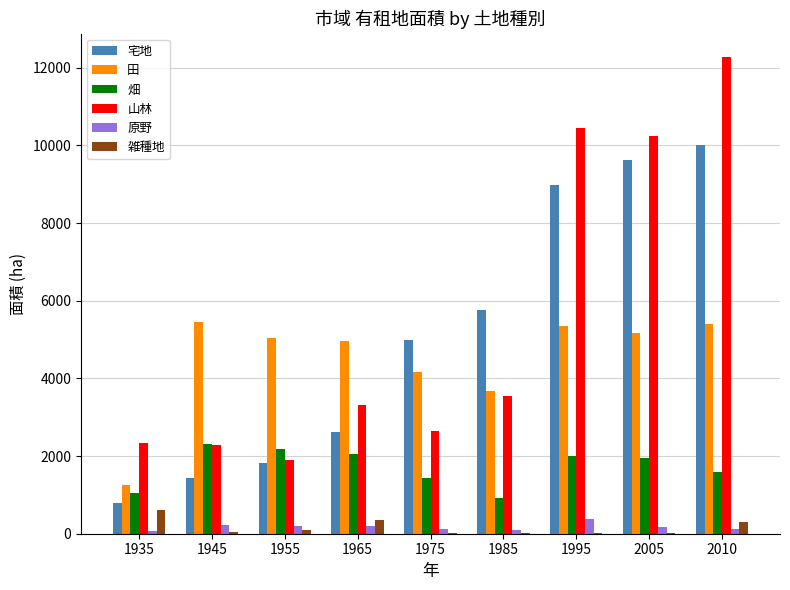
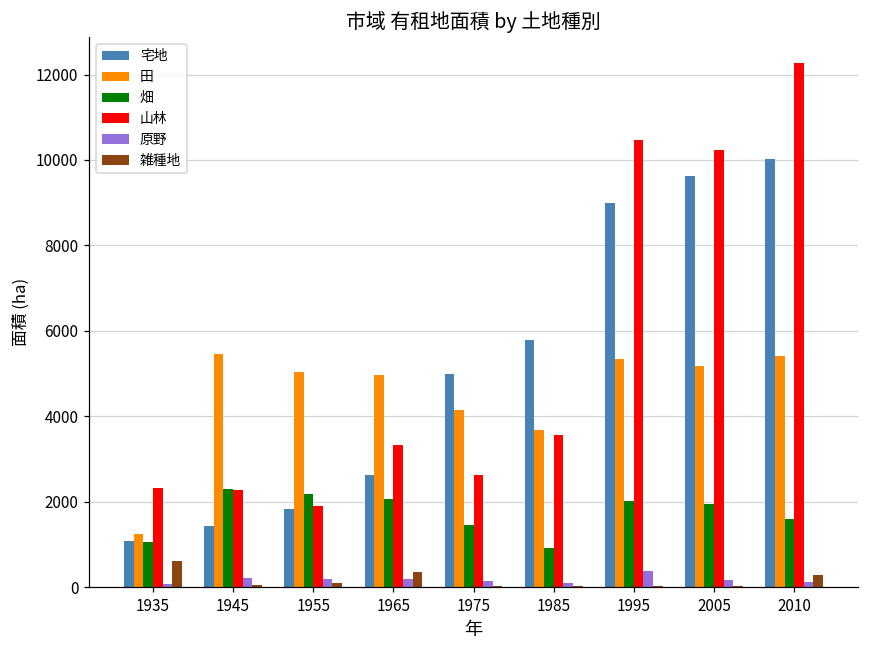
宅地, 1935: 800 -> 1100
